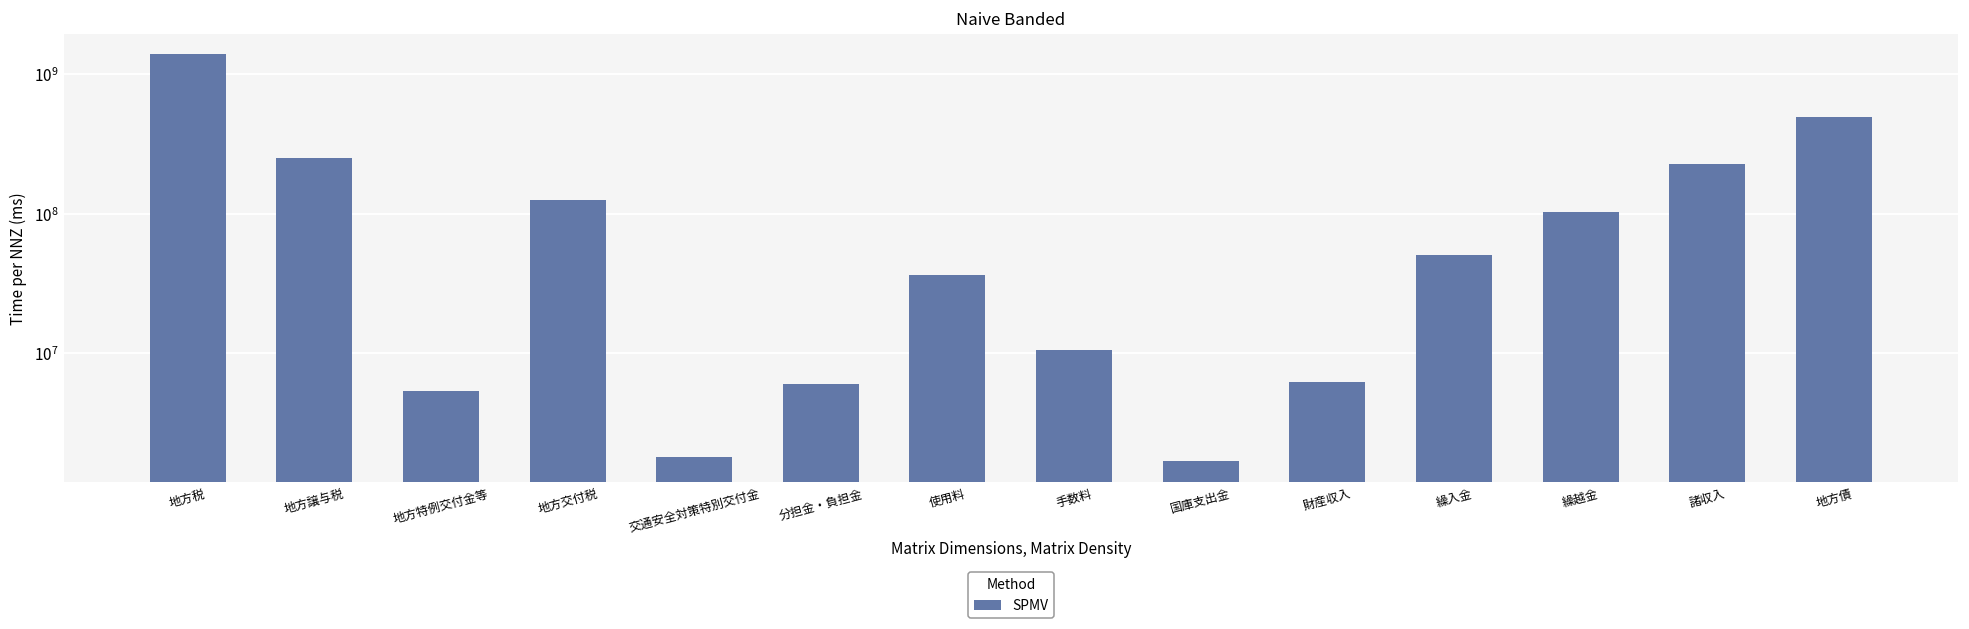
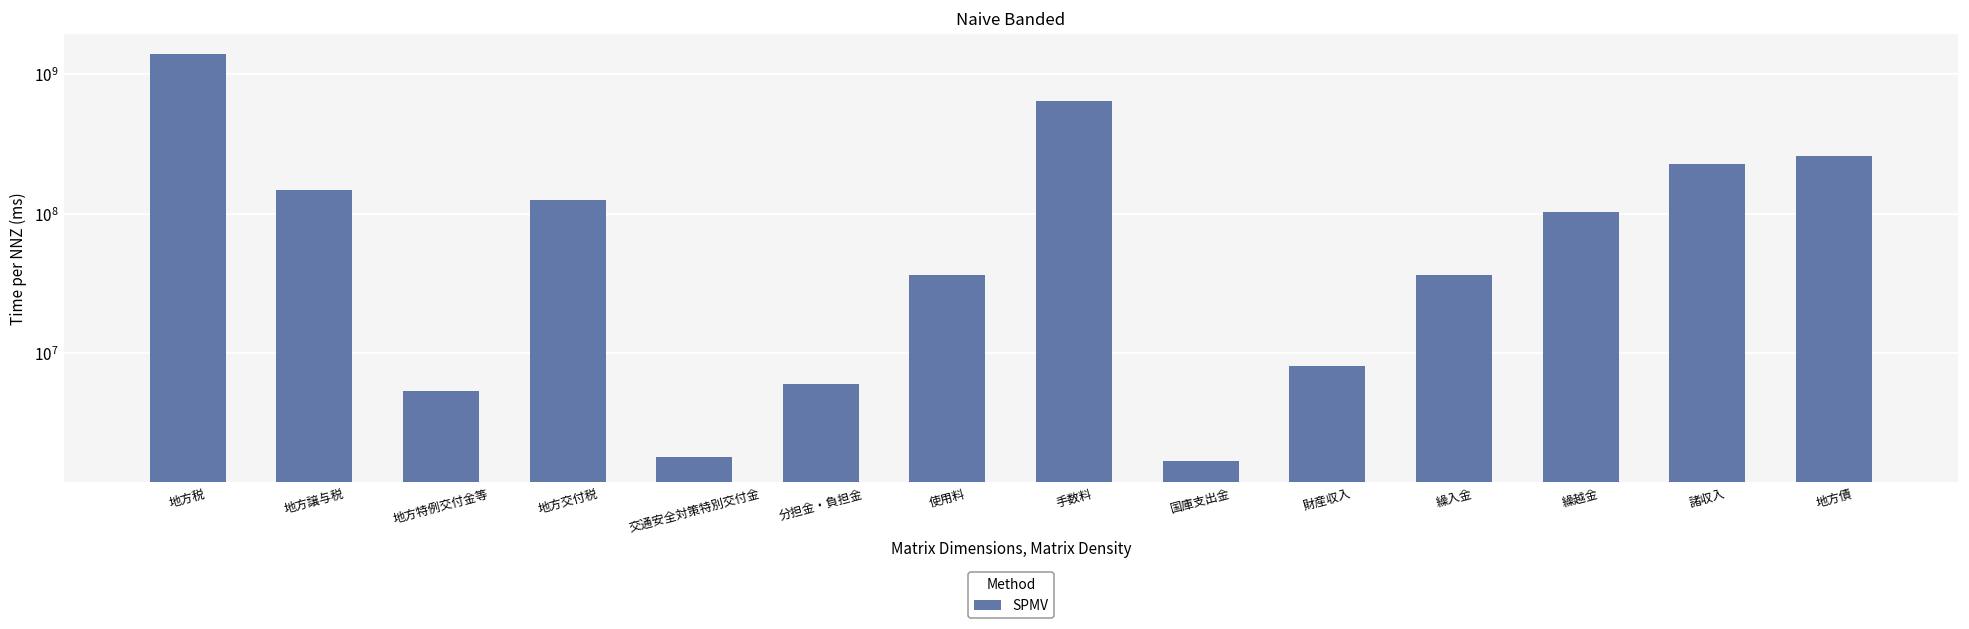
地方譲与税: 250000000 -> 150000000
手数料: 10000000 -> 600000000
財産収入: 6000000 -> 8000000
繰入金: 50000000 -> 36000000
地方債: 500000000 -> 260000000
